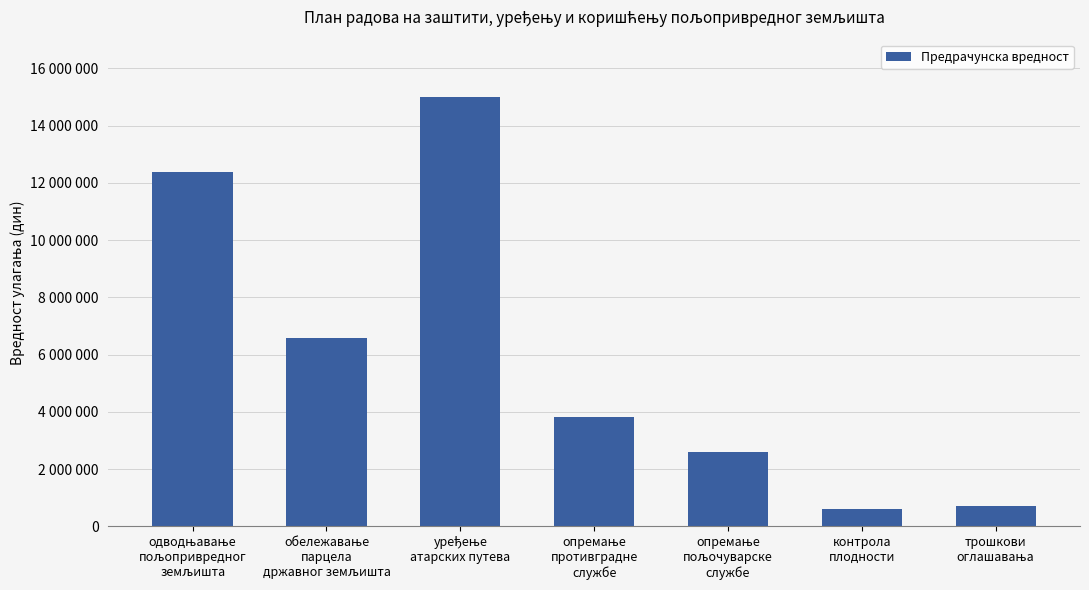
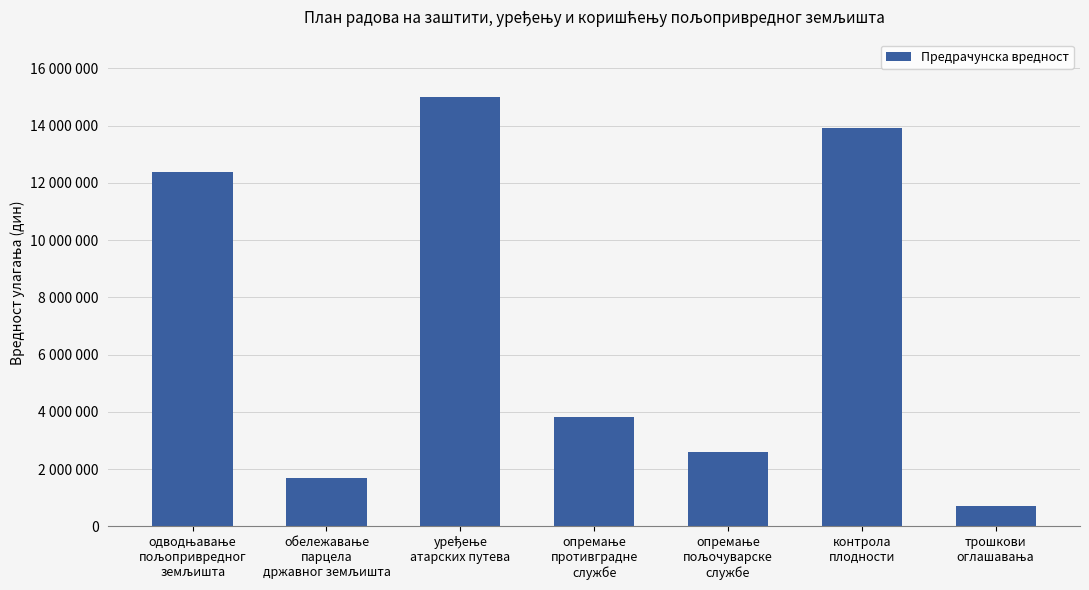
обележавање парцела државног земљишта: 6600000 -> 1700000
контрола плодности: 600000 -> 13900000
